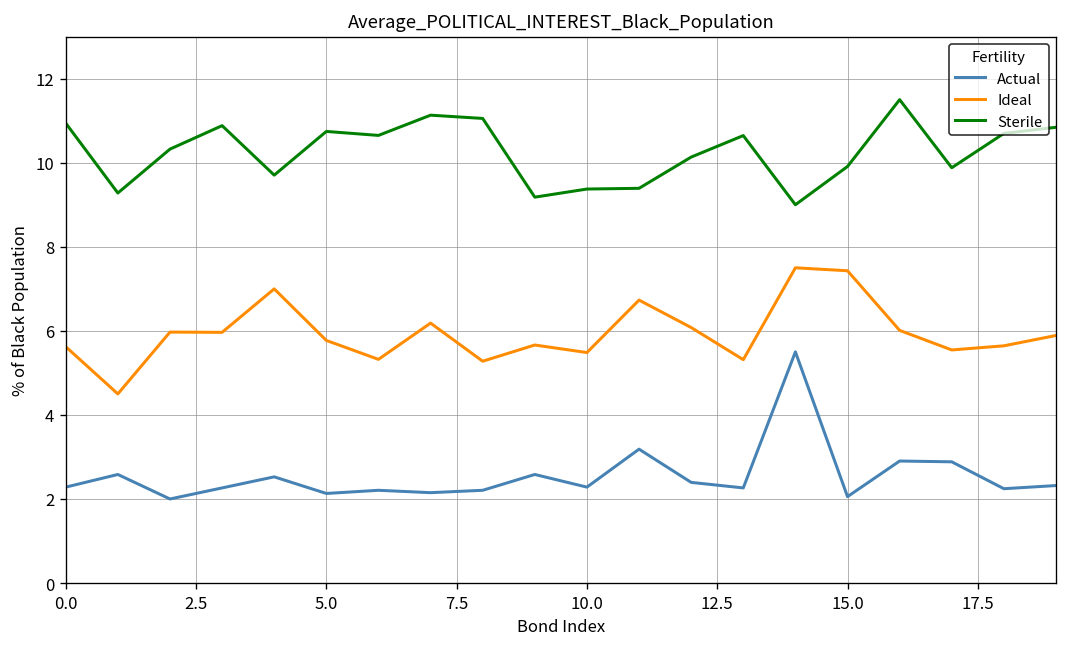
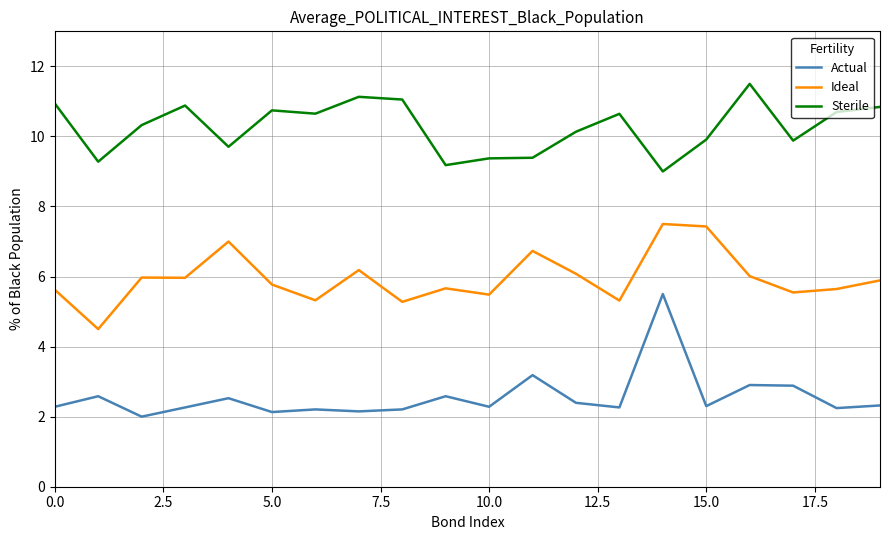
Actual, 15.0: 2.1 -> 2.3
